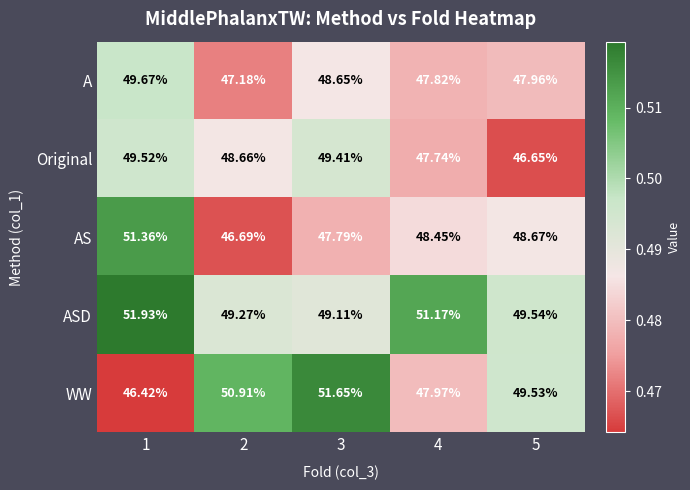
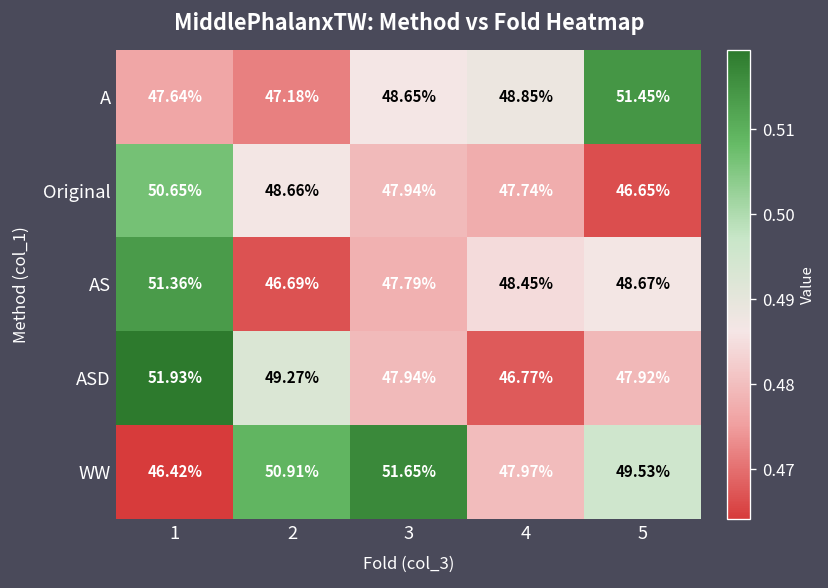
A, 1: 49.67% -> 47.64%
A, 4: 47.82% -> 48.85%
A, 5: 47.96% -> 51.45%
Original, 1: 49.52% -> 50.65%
Original, 3: 49.41% -> 47.94%
ASD, 3: 49.11% -> 47.94%
ASD, 4: 51.17% -> 46.77%
ASD, 5: 49.54% -> 47.92%
